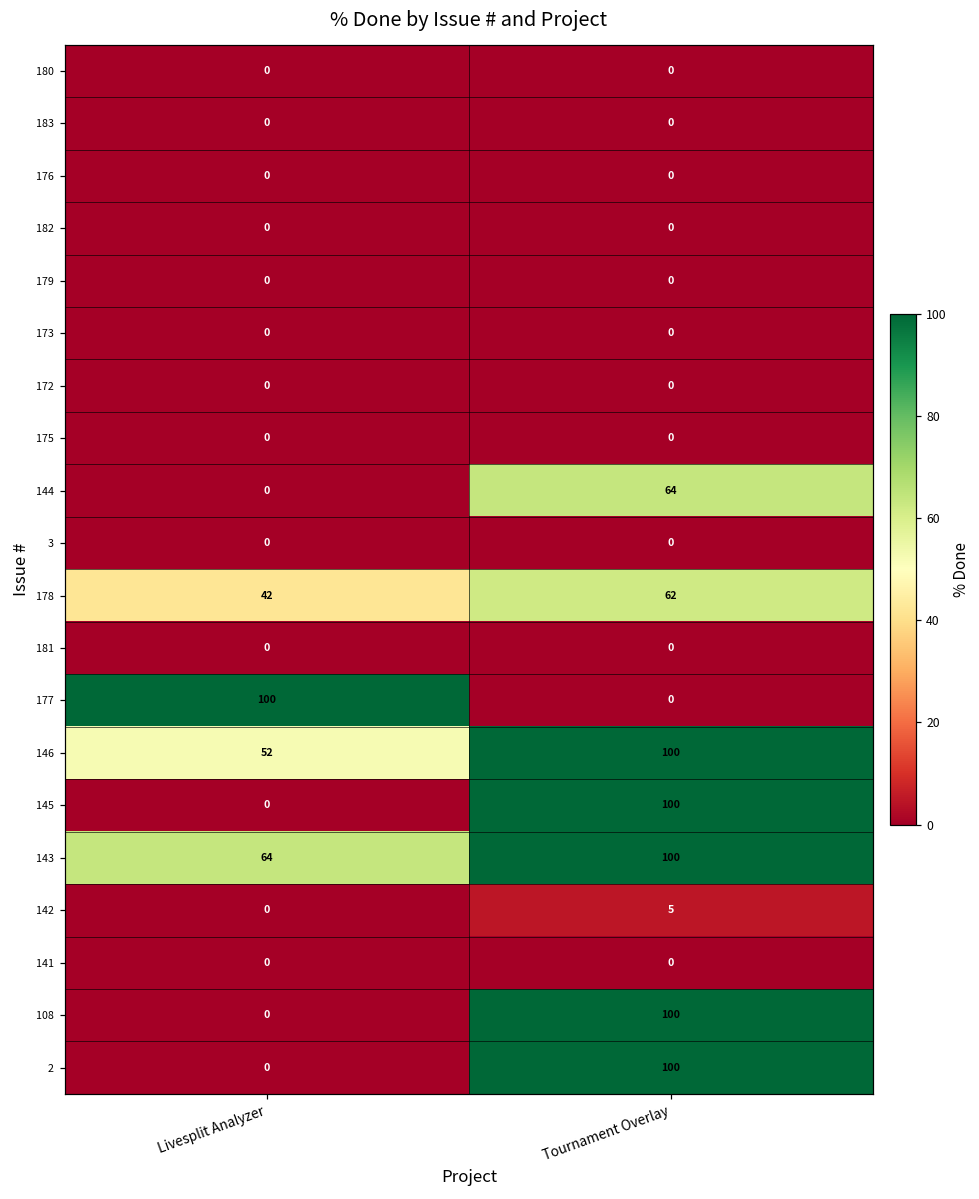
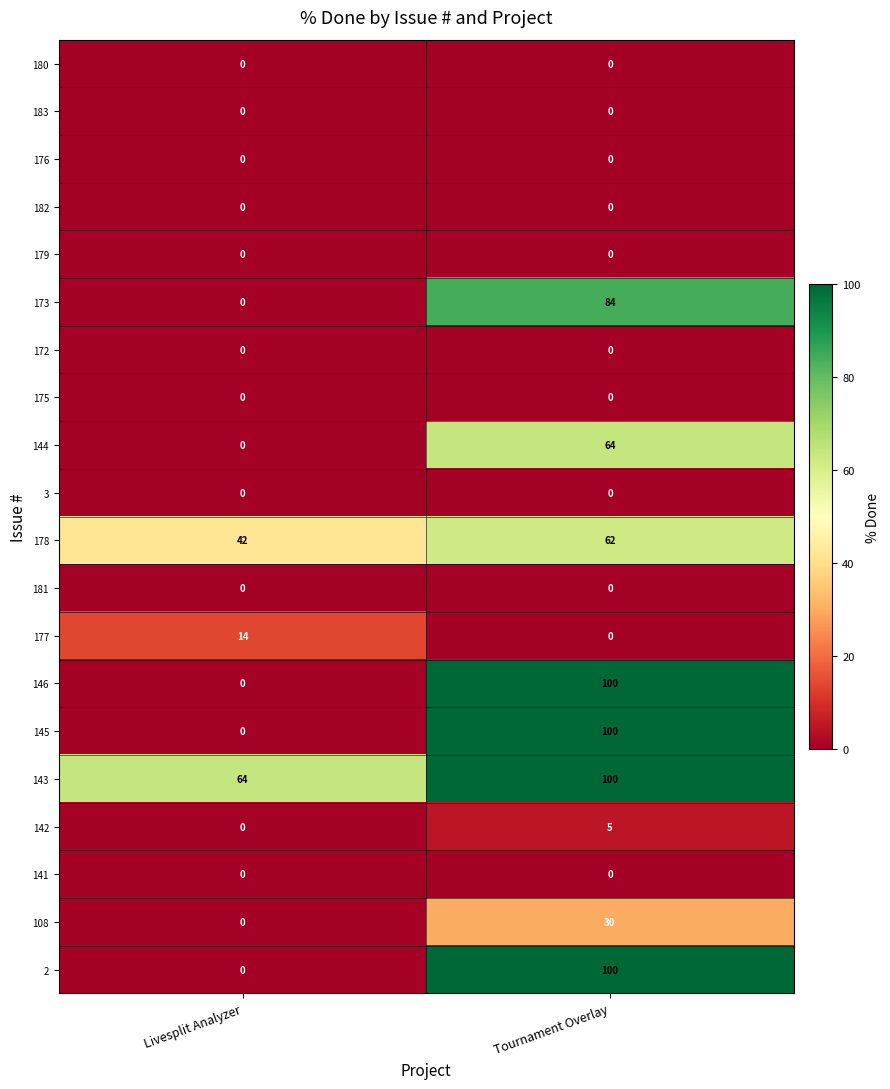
173, Tournament Overlay: 0 -> 84
177, Livesplit Analyzer: 100 -> 14
146, Livesplit Analyzer: 52 -> 0
108, Tournament Overlay: 100 -> 30
